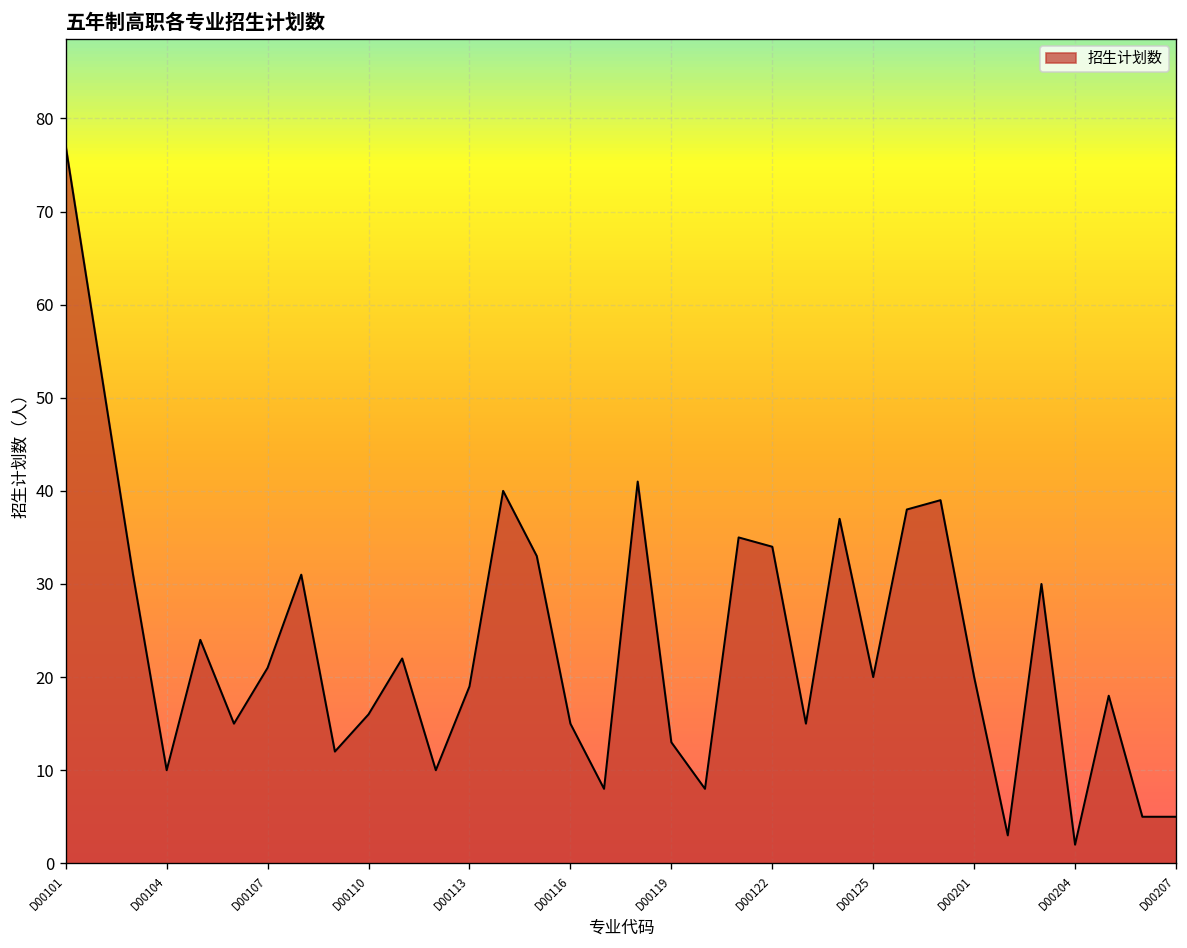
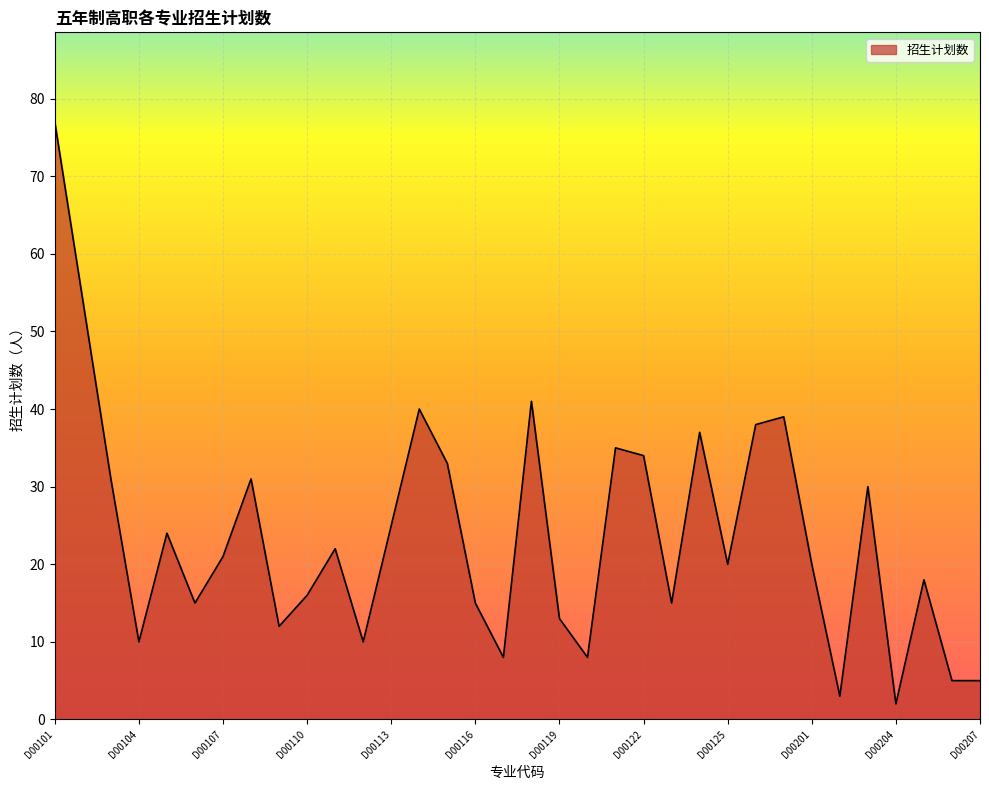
D00113: 19 -> 25
